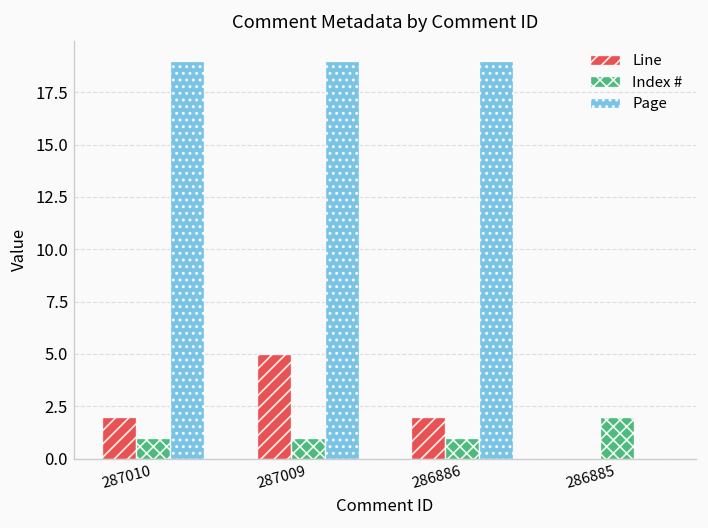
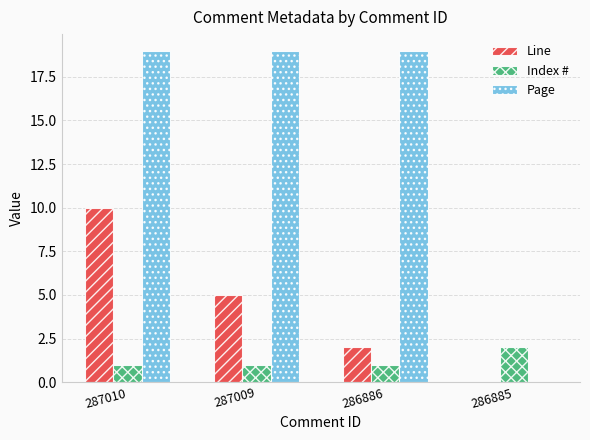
Line, 287010: 2 -> 10
